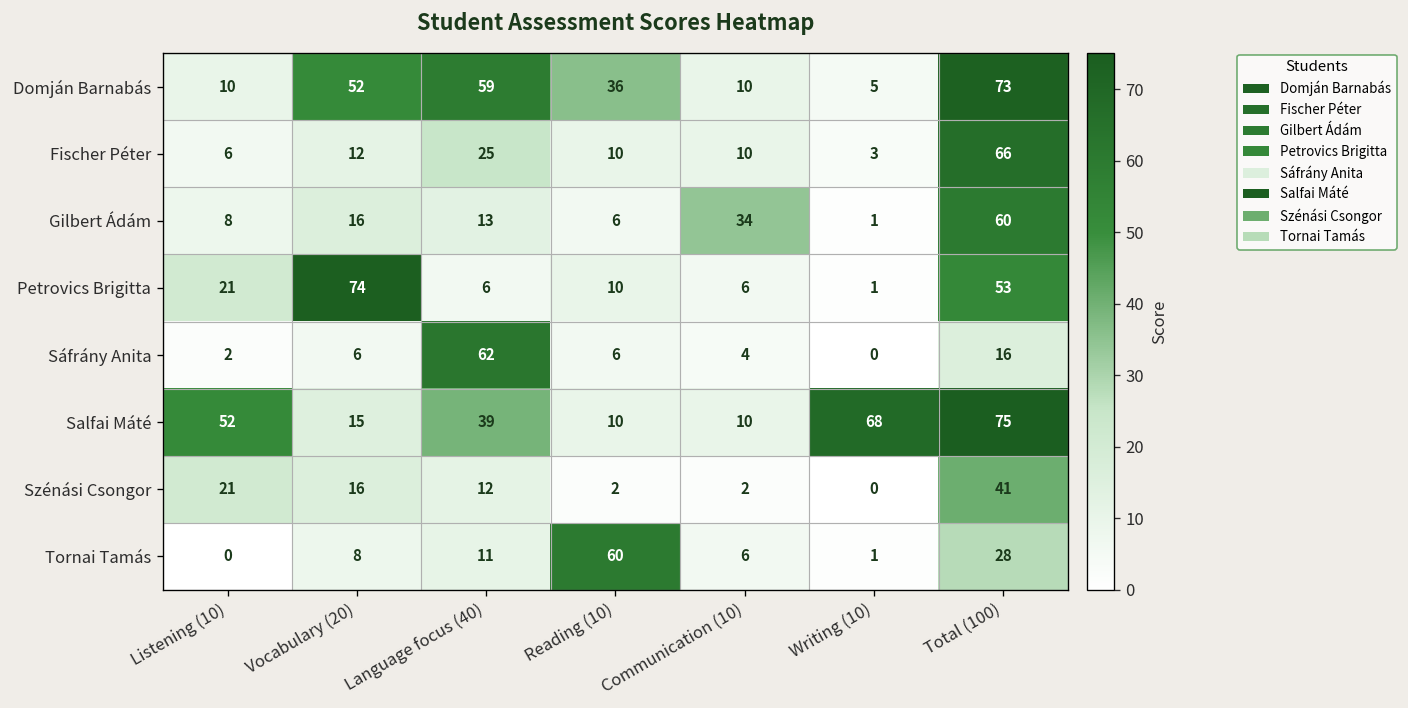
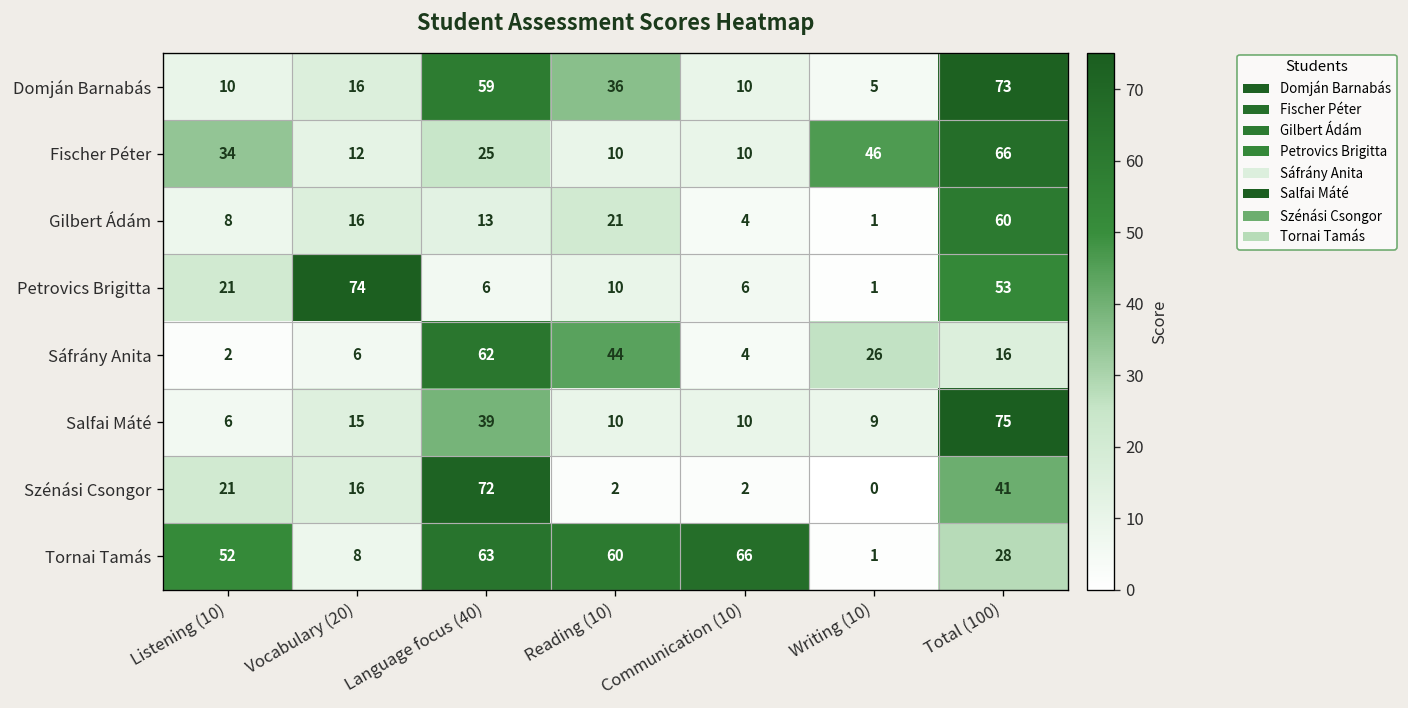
Domján Barnabás, Vocabulary (20): 52 -> 16
Fischer Péter, Listening (10): 6 -> 34
Fischer Péter, Writing (10): 3 -> 46
Gilbert Ádám, Reading (10): 6 -> 21
Gilbert Ádám, Communication (10): 34 -> 4
Sáfrány Anita, Reading (10): 6 -> 44
Sáfrány Anita, Writing (10): 0 -> 26
Salfai Máté, Listening (10): 52 -> 6
Salfai Máté, Writing (10): 68 -> 9
Szénási Csongor, Language focus (40): 12 -> 72
Tornai Tamás, Listening (10): 0 -> 52
Tornai Tamás, Language focus (40): 11 -> 63
Tornai Tamás, Communication (10): 6 -> 66
